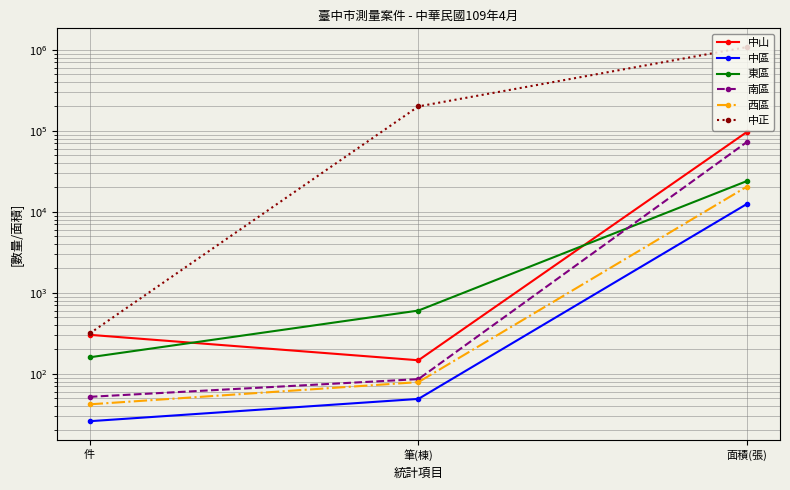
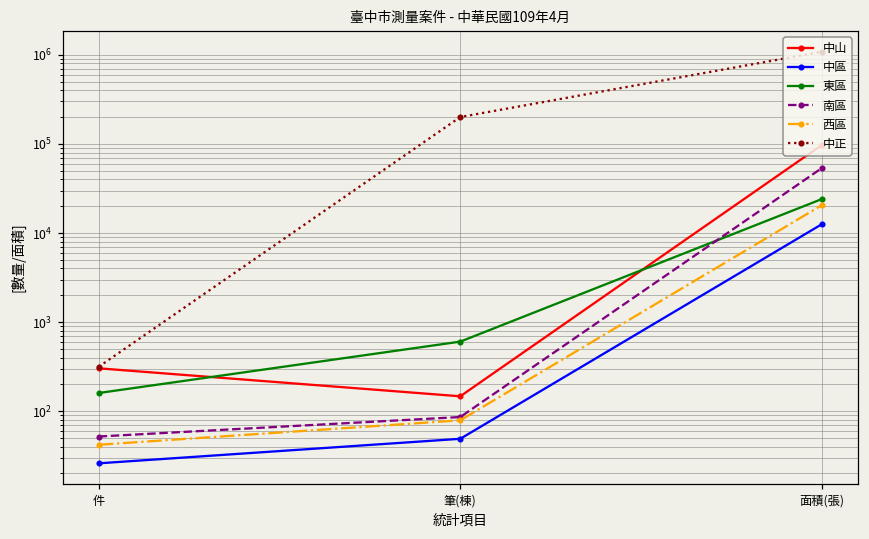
南區, 面積(張): 70000 -> 50000
